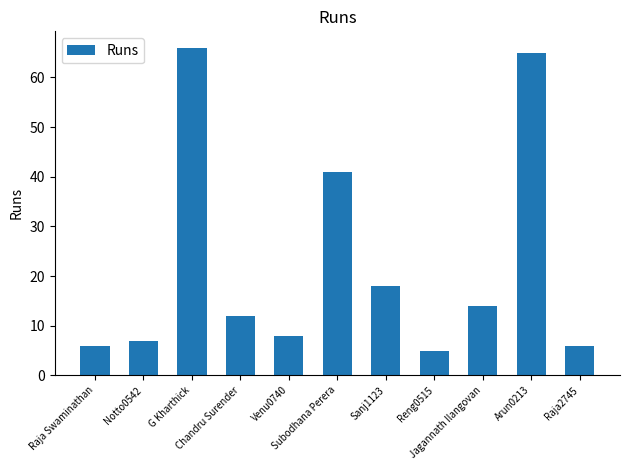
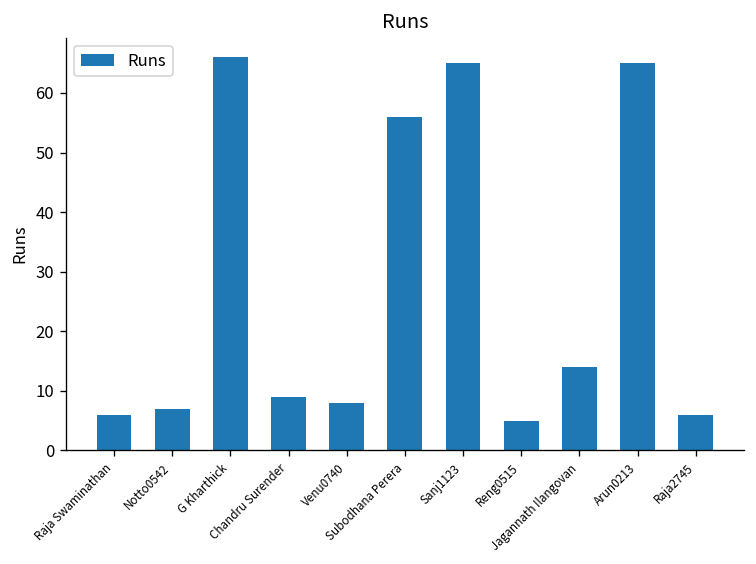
Chandru Surender: 12 -> 9
Subodhana Perera: 41 -> 56
Sanj1123: 18 -> 65
